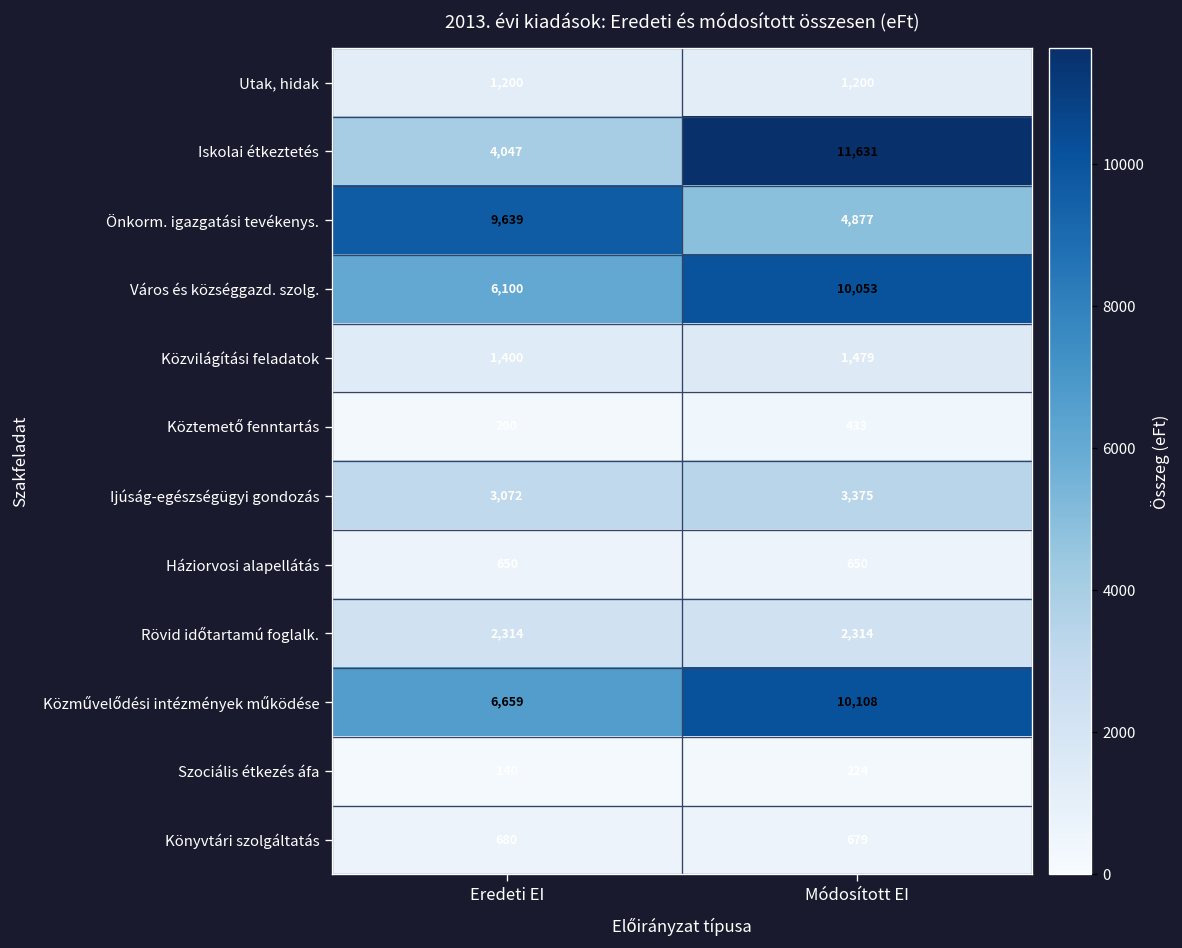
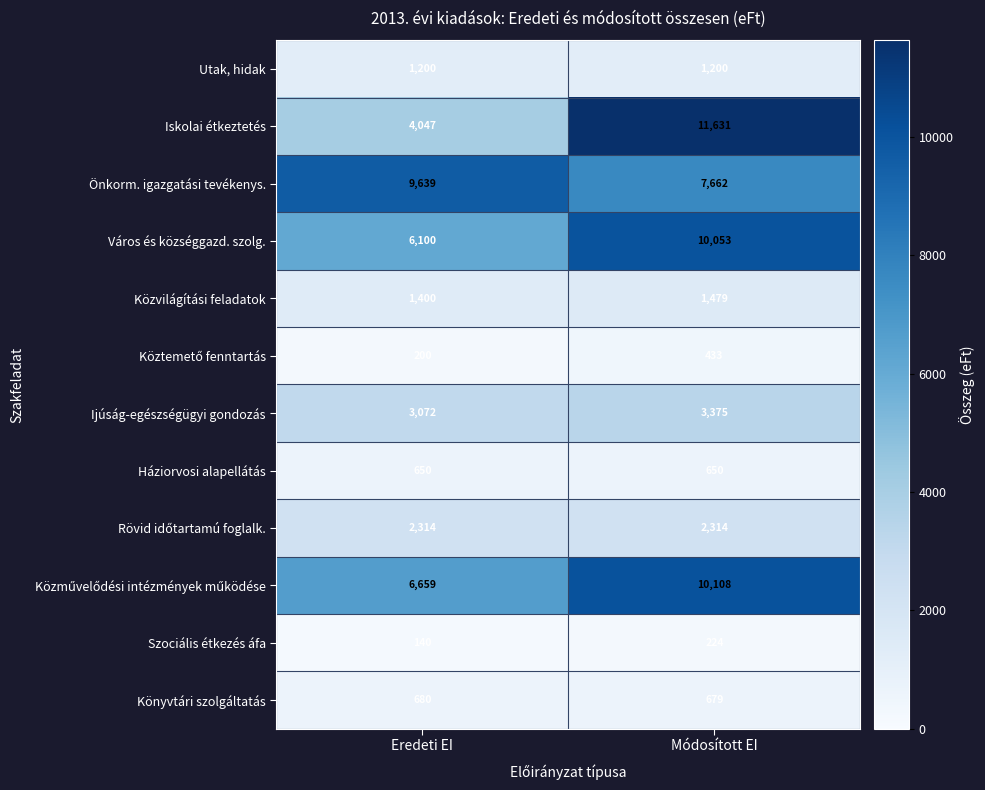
Önkorm. igazgatási tevékenys., Módosított EI: 4,877 -> 7,662
